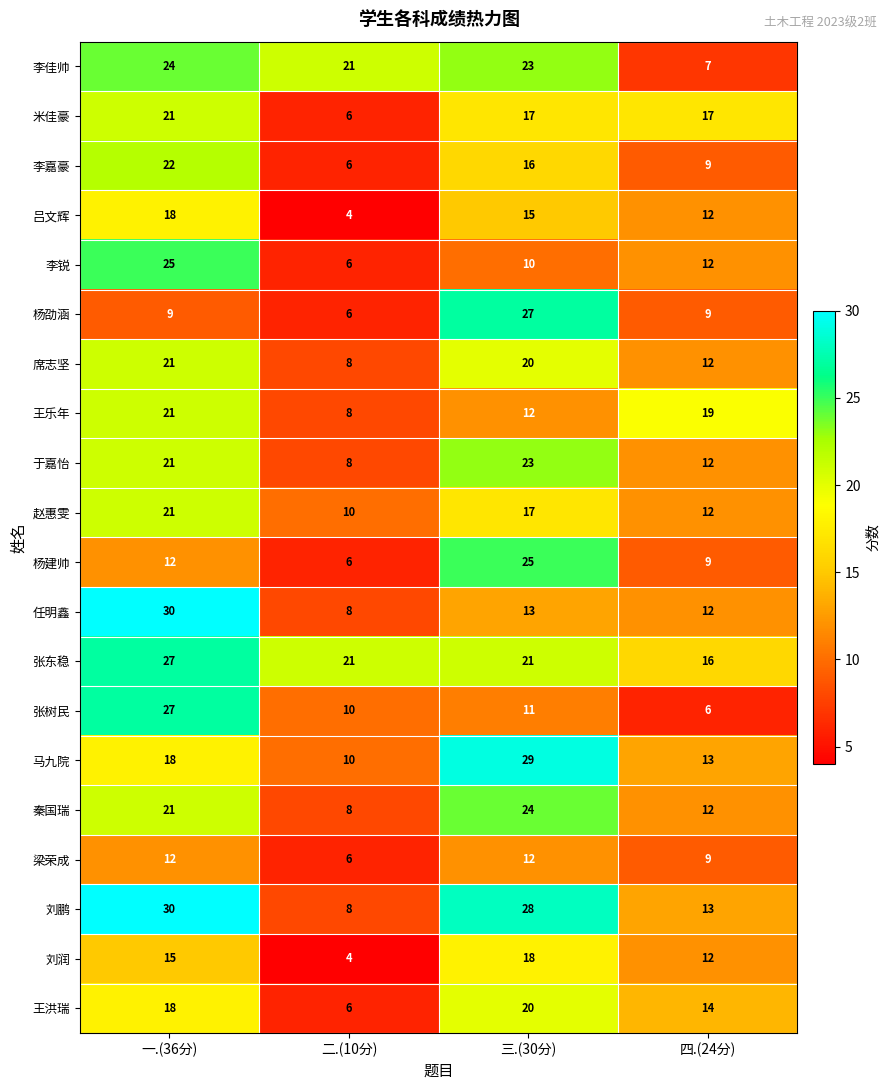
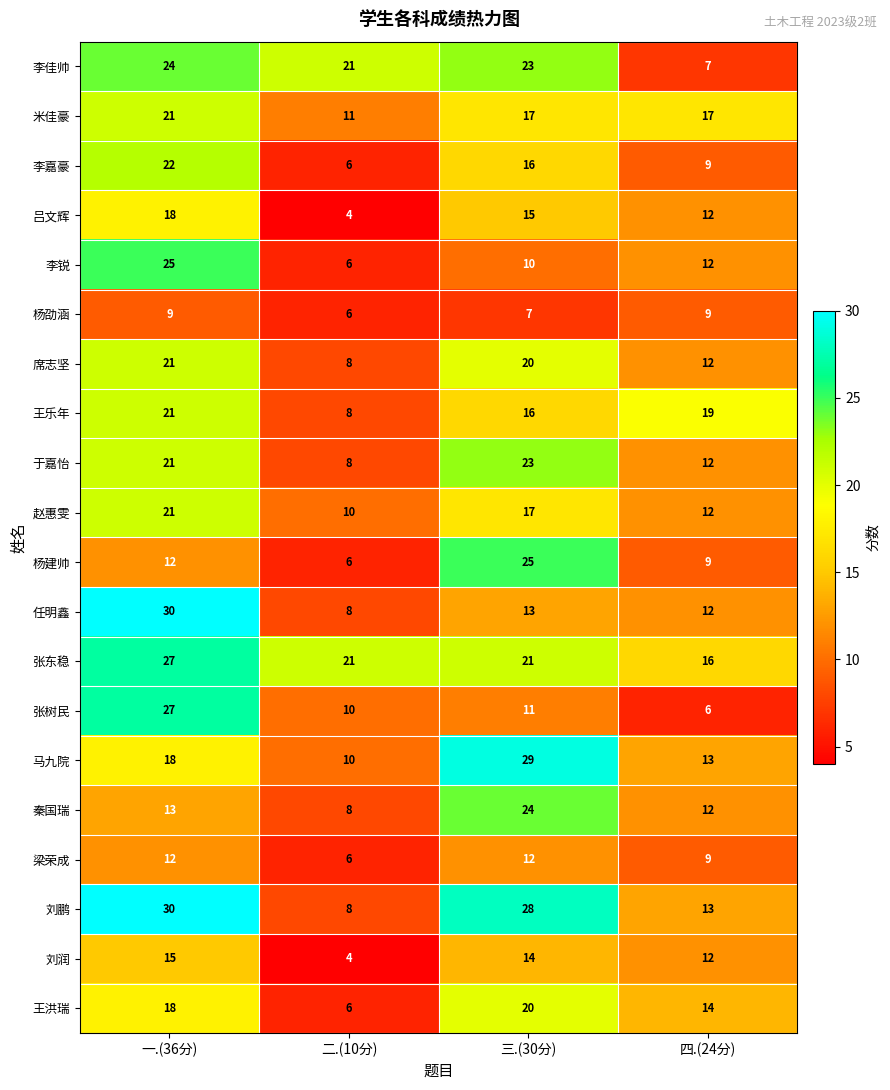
米佳豪, 二.(10分): 6 -> 11
杨劭涵, 三.(30分): 27 -> 7
王乐年, 三.(30分): 12 -> 16
秦国瑞, 一.(36分): 21 -> 13
刘润, 三.(30分): 18 -> 14
